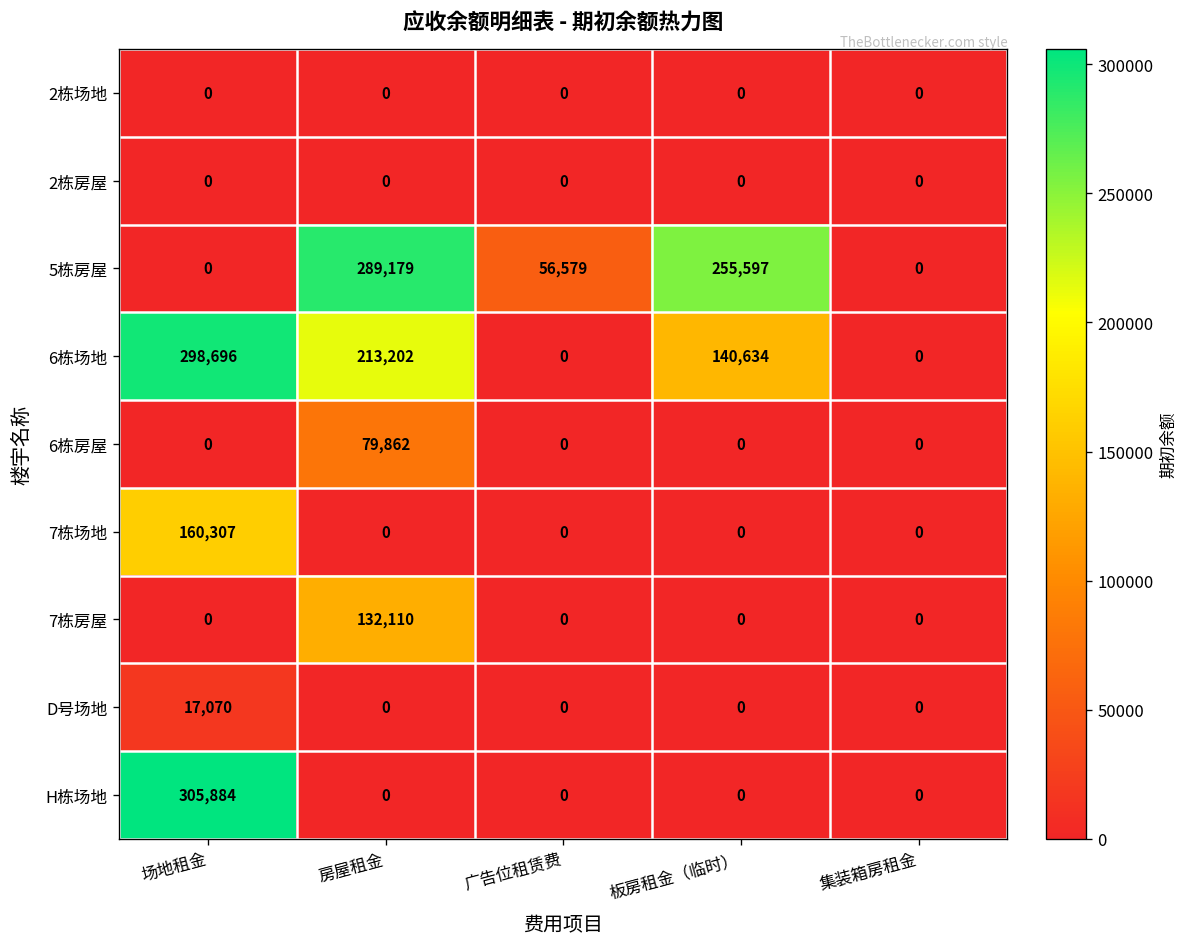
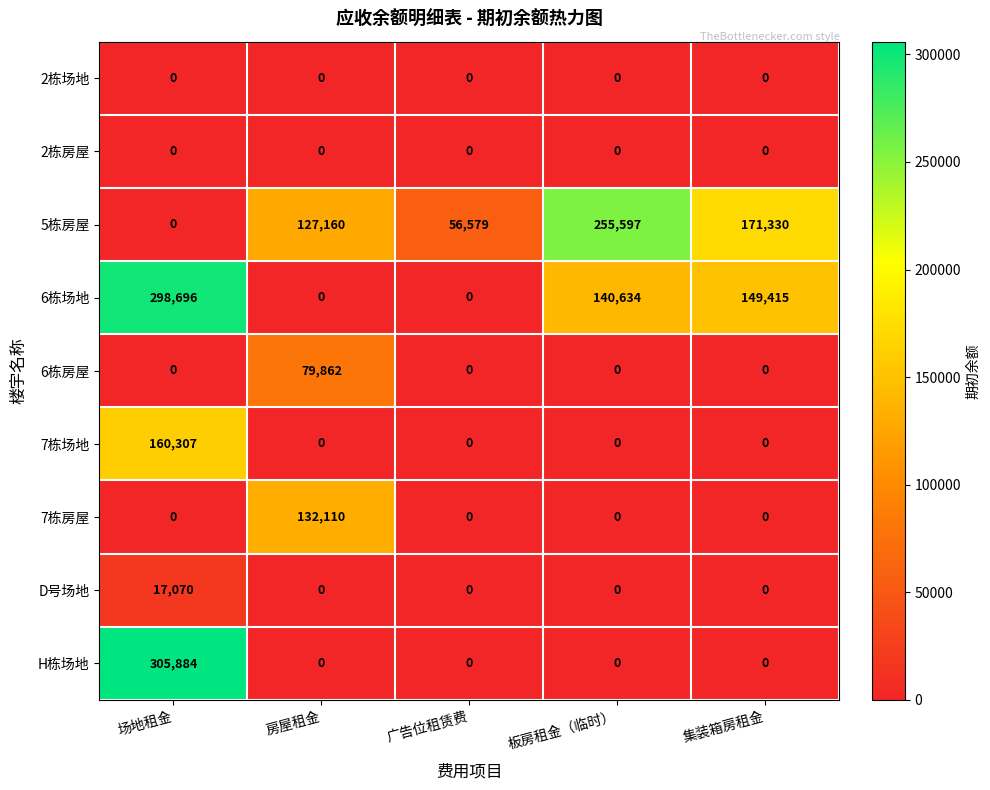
5栋房屋, 房屋租金: 289,179 -> 127,160
5栋房屋, 集装箱房租金: 0 -> 171,330
6栋场地, 房屋租金: 213,202 -> 0
6栋场地, 集装箱房租金: 0 -> 149,415
